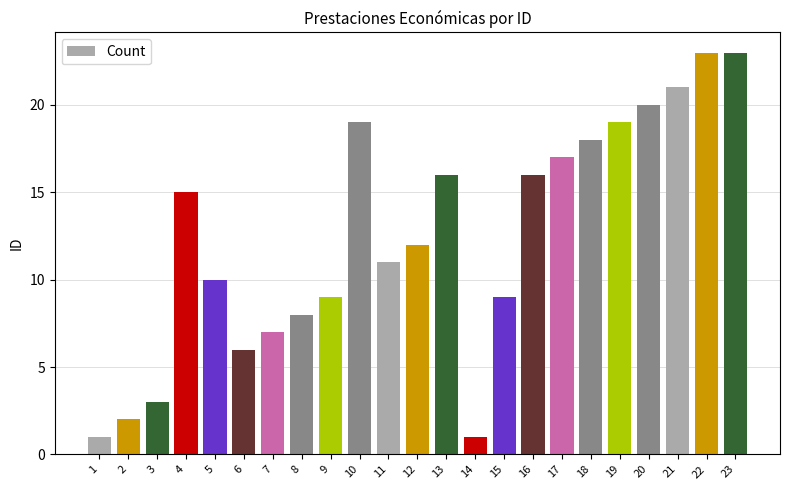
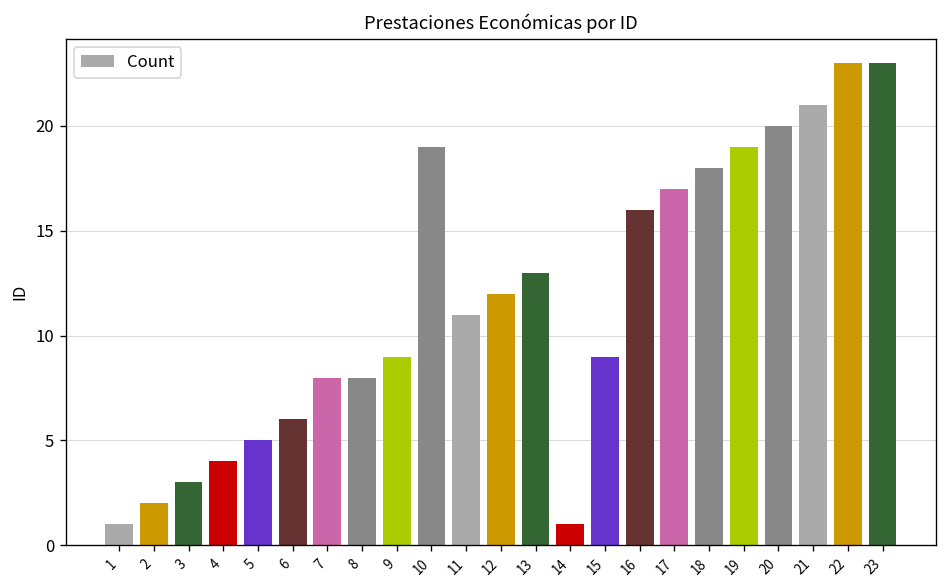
4: 15 -> 4
5: 10 -> 5
7: 7 -> 8
13: 16 -> 13
